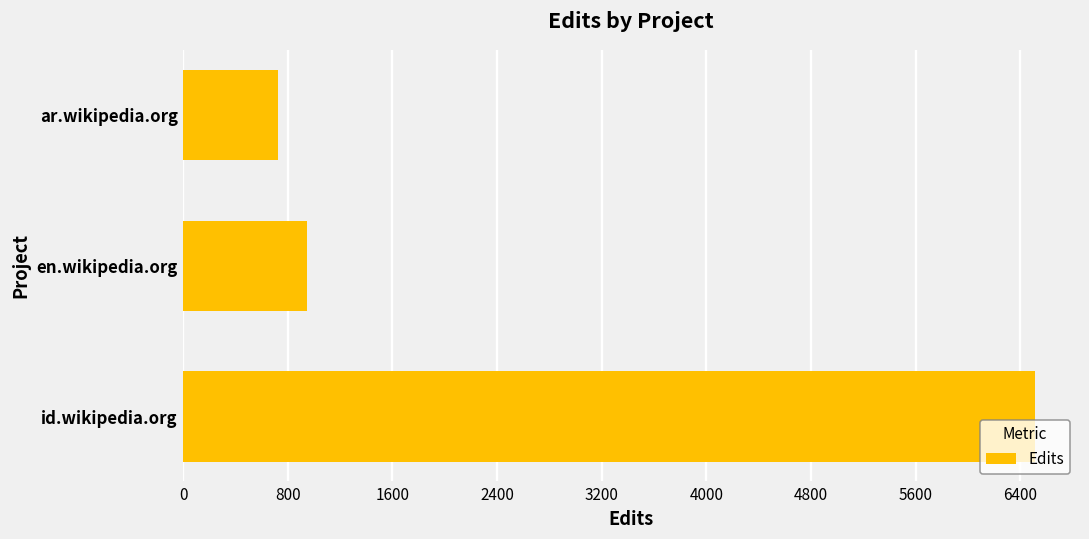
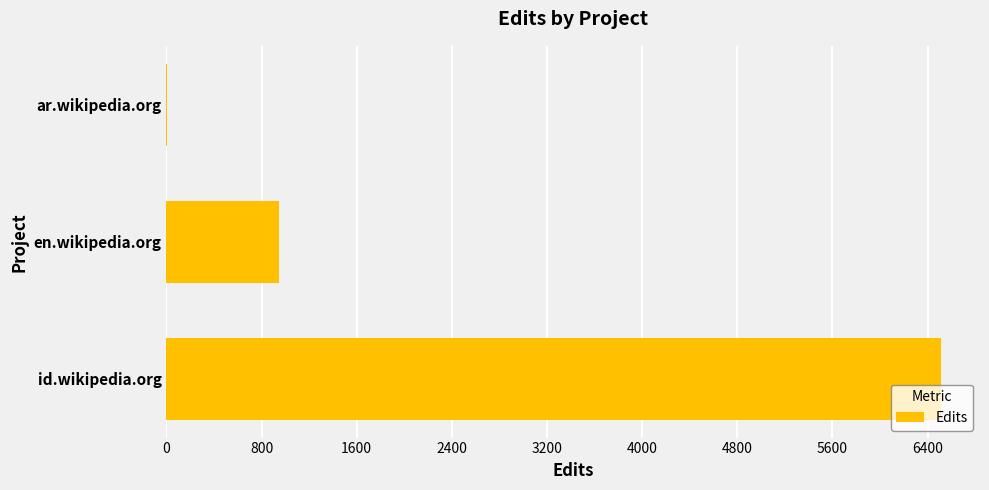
ar.wikipedia.org: 730 -> 0
